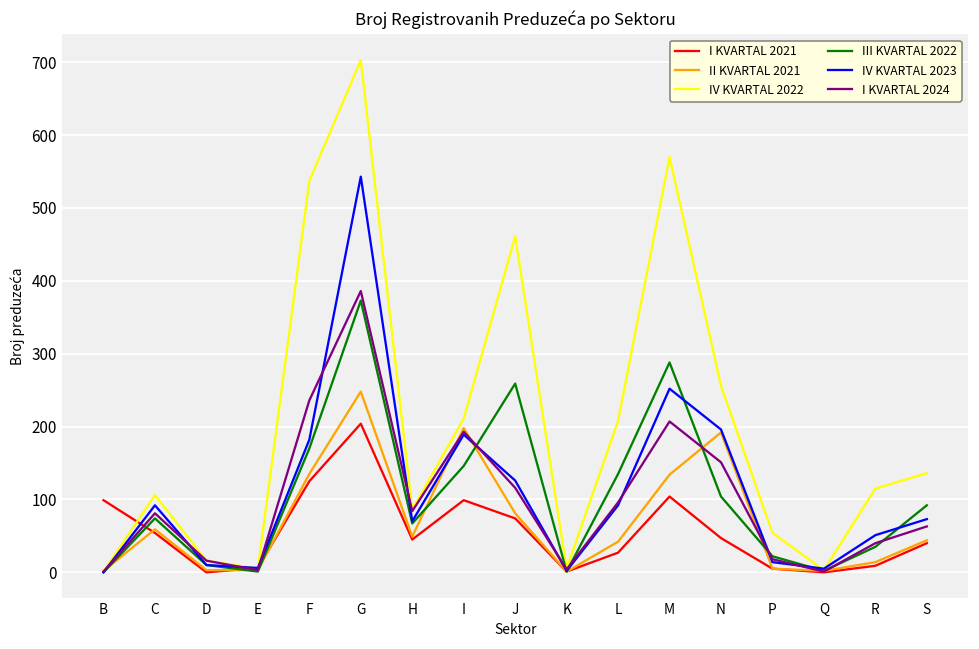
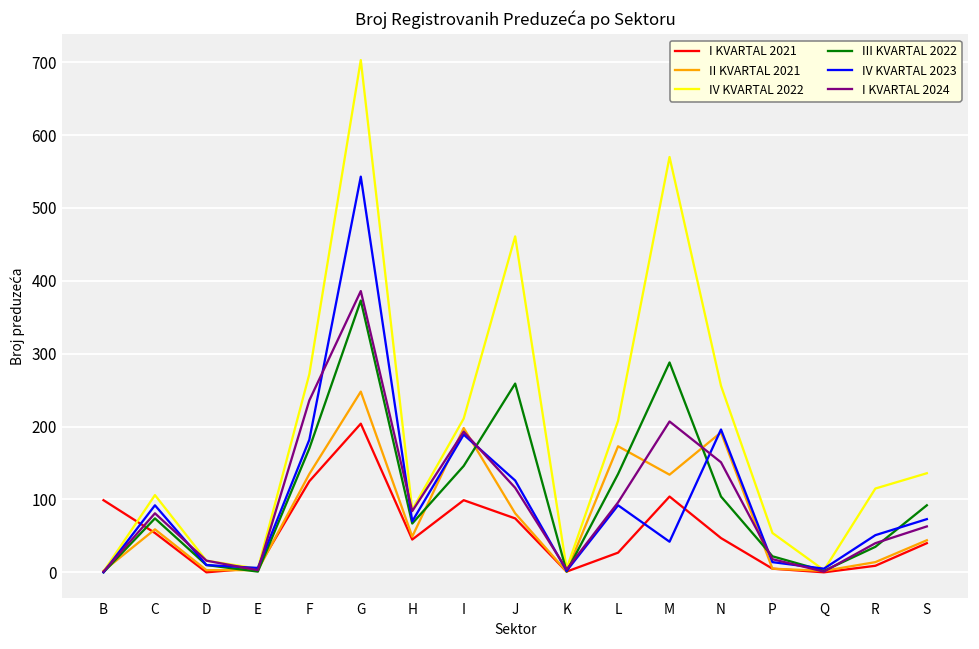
IV KVARTAL 2022, F: 540 -> 270
II KVARTAL 2021, L: 40 -> 170
IV KVARTAL 2023, M: 250 -> 40
